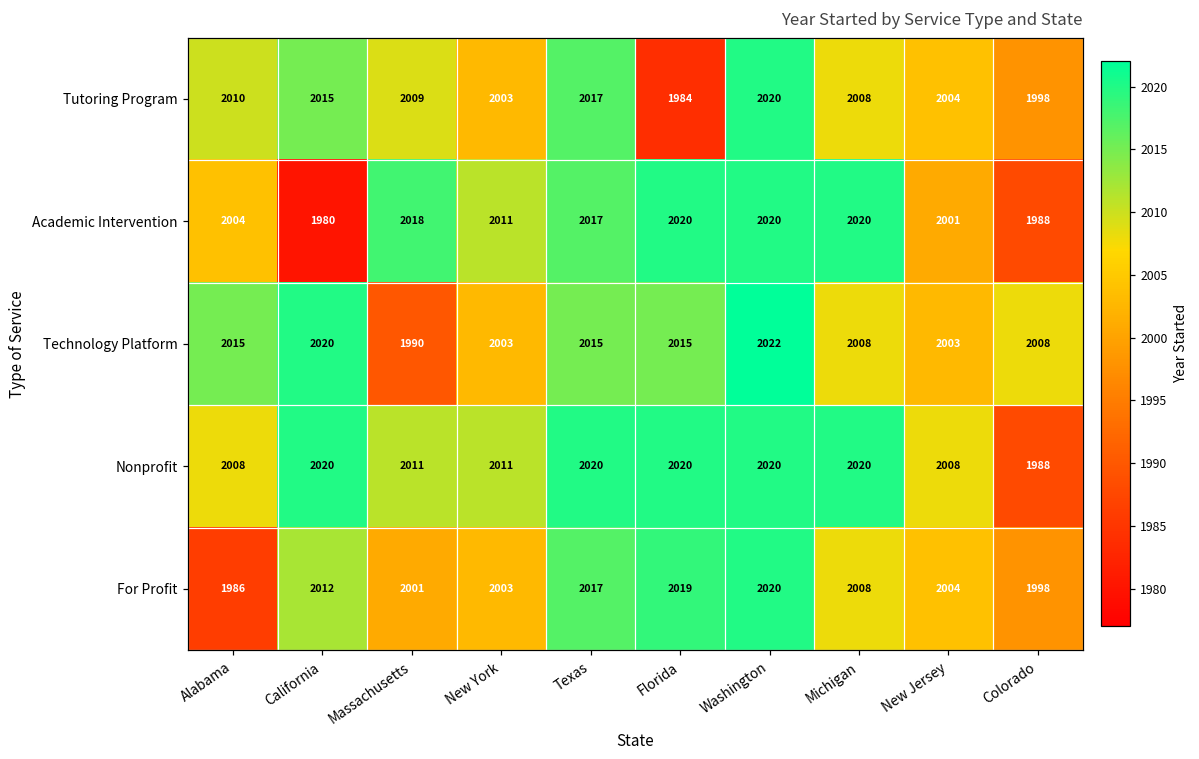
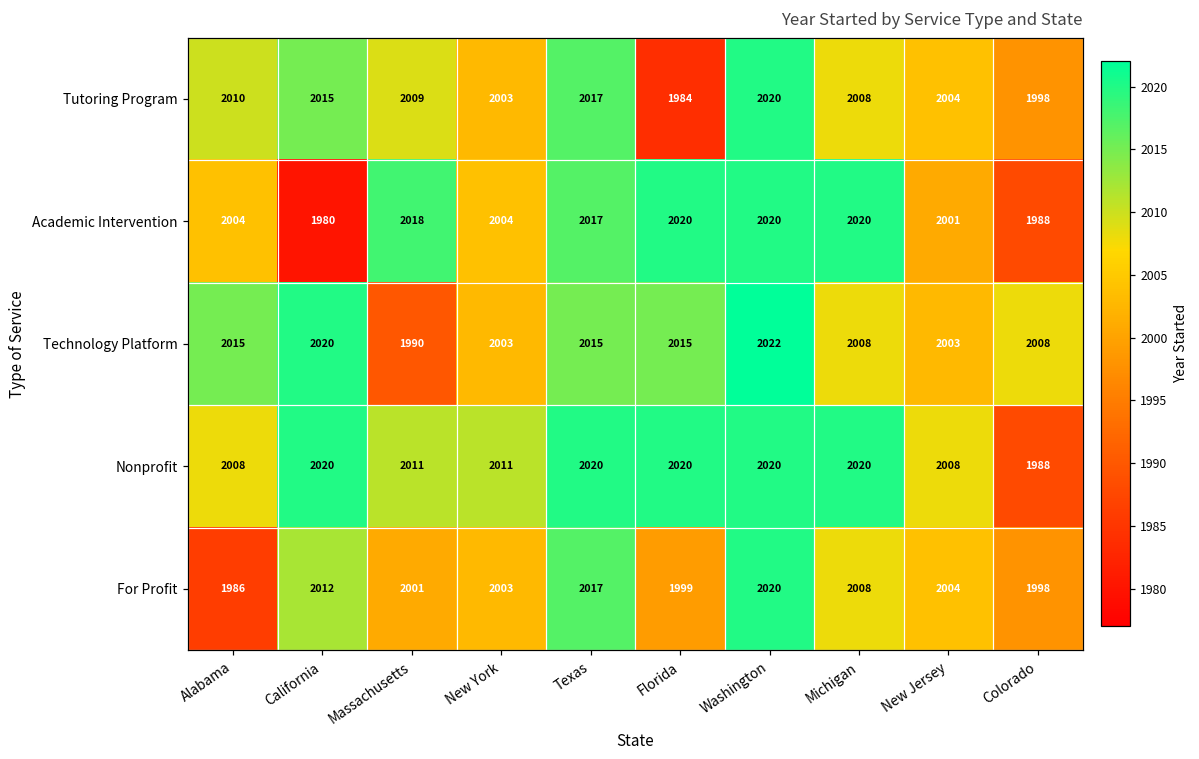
Academic Intervention, New York: 2011 -> 2004
For Profit, Florida: 2019 -> 1999
